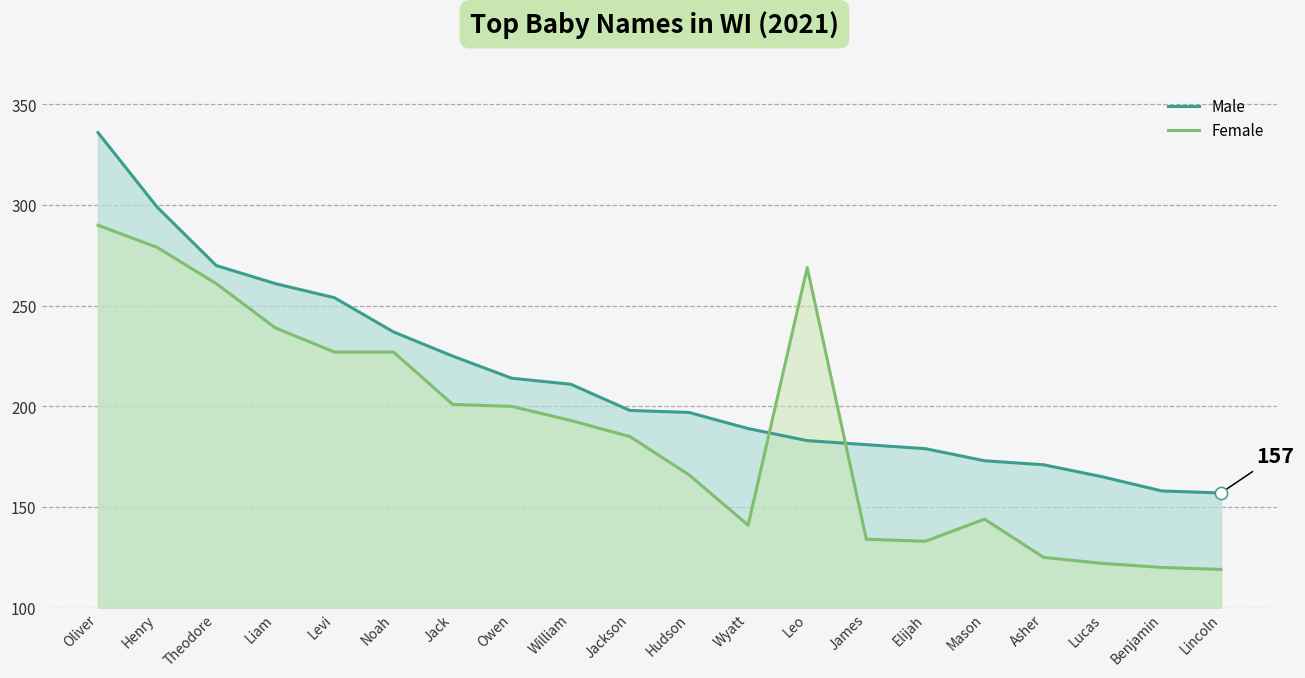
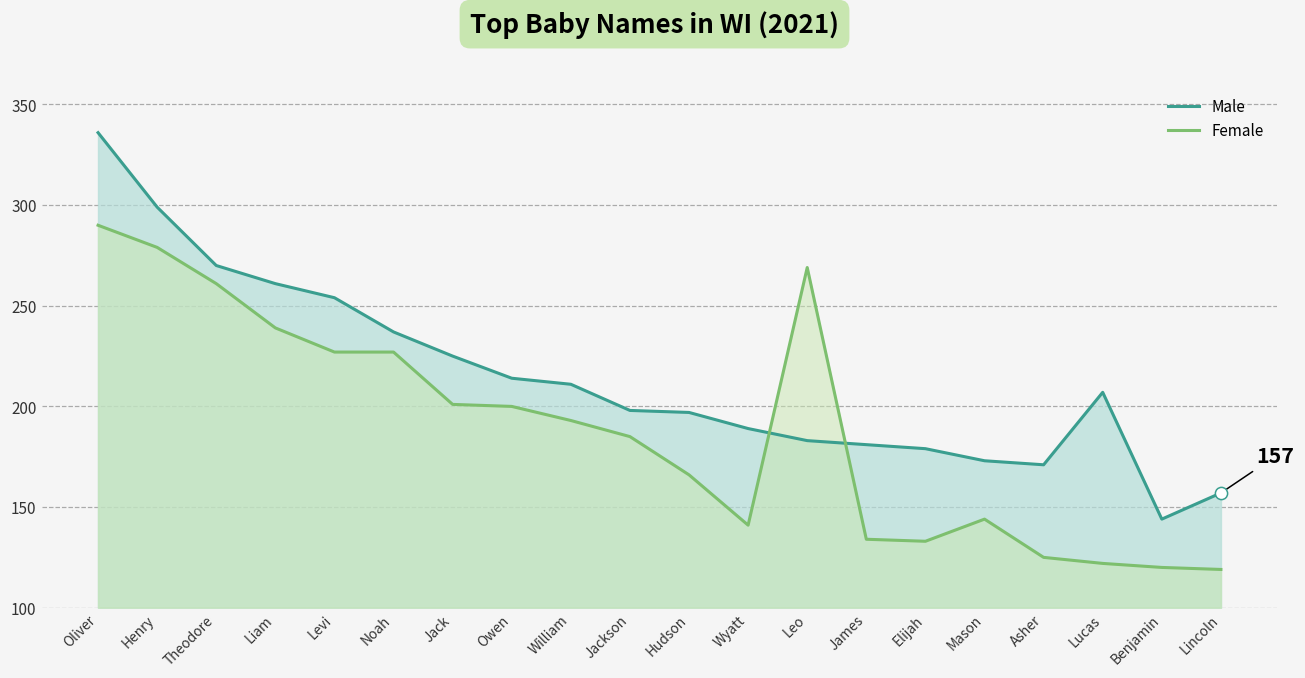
Male, Lucas: 165 -> 207
Male, Benjamin: 158 -> 144
